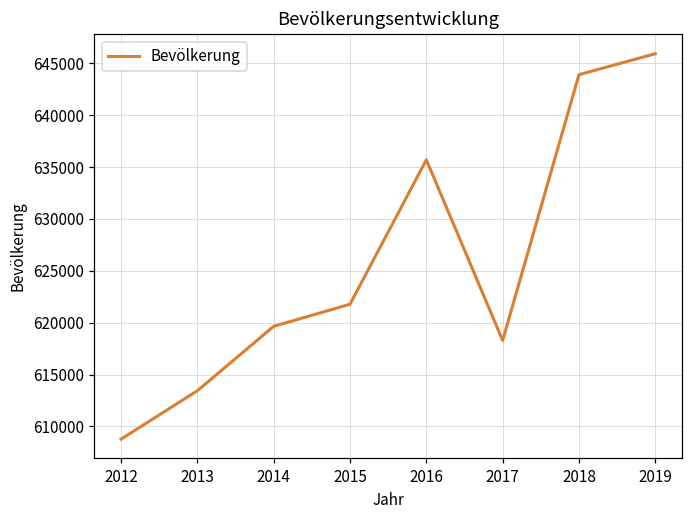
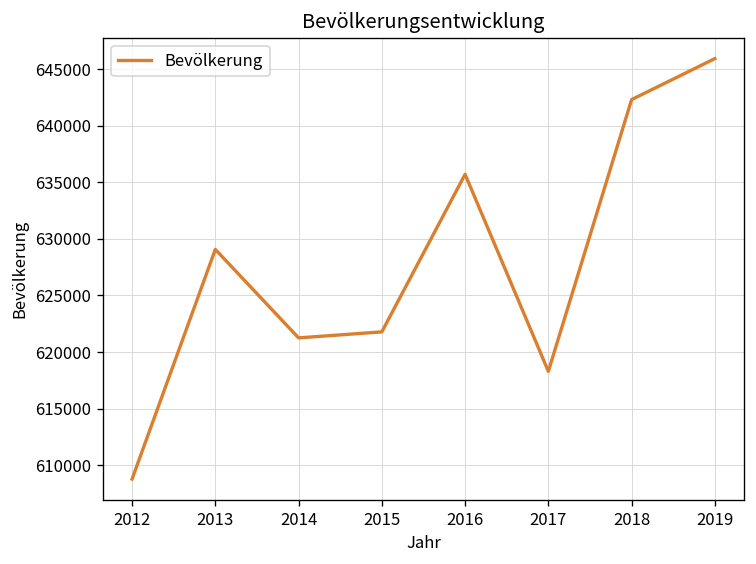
2013: 613000 -> 629000
2014: 620000 -> 621000
2018: 644000 -> 642000
